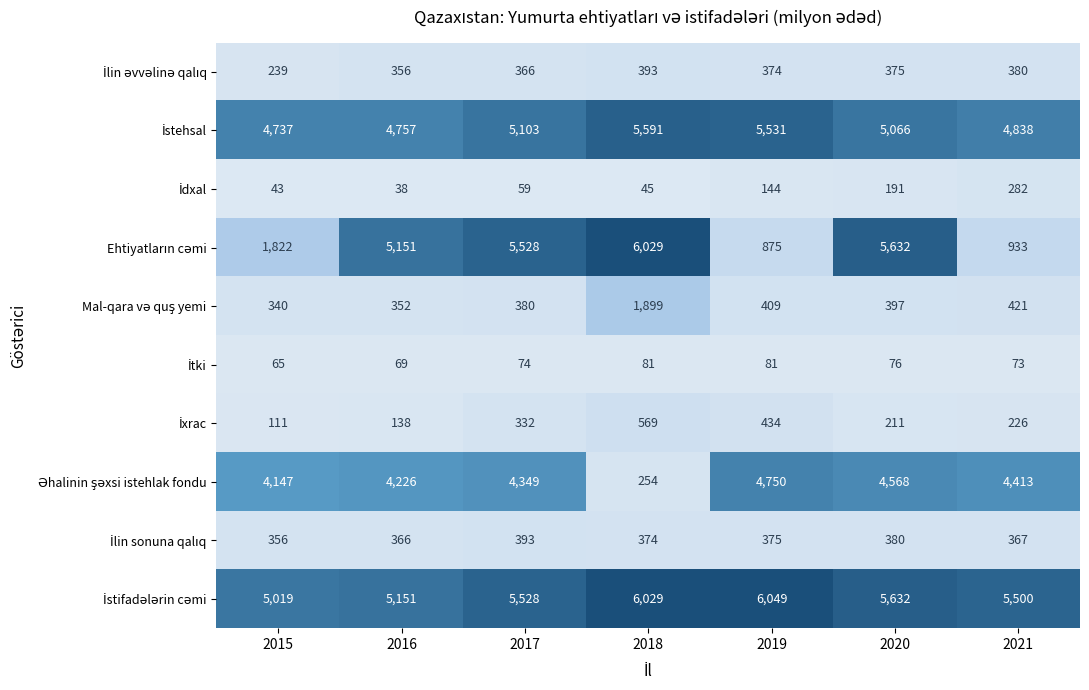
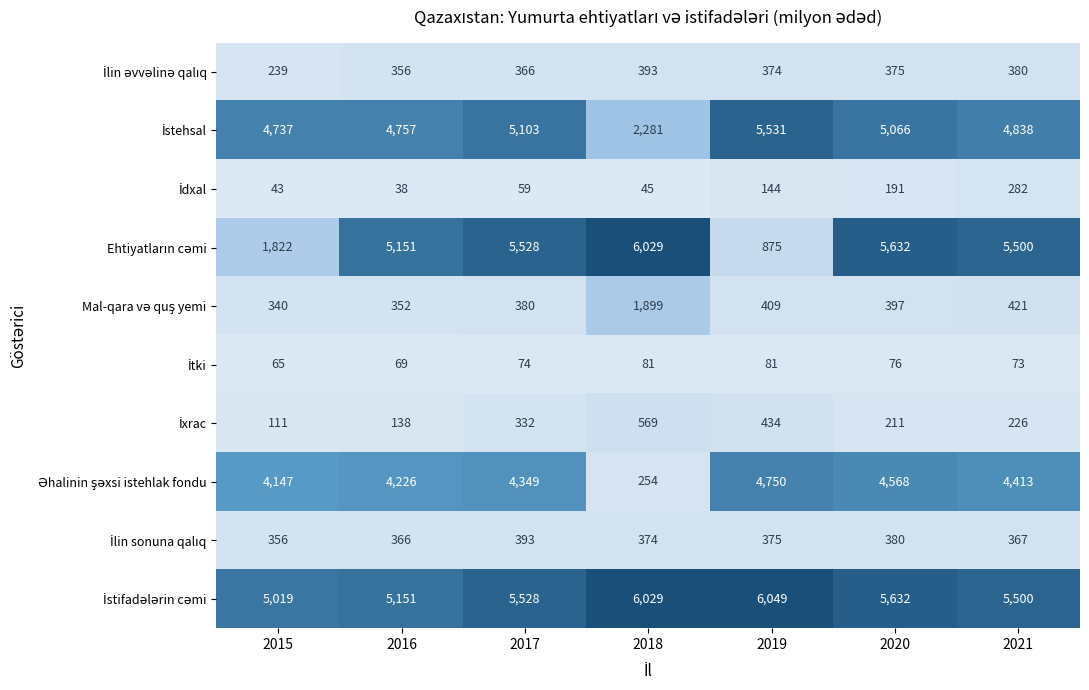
İstehsal, 2018: 5,591 -> 2,281
Ehtiyatların cəmi, 2021: 933 -> 5,500
